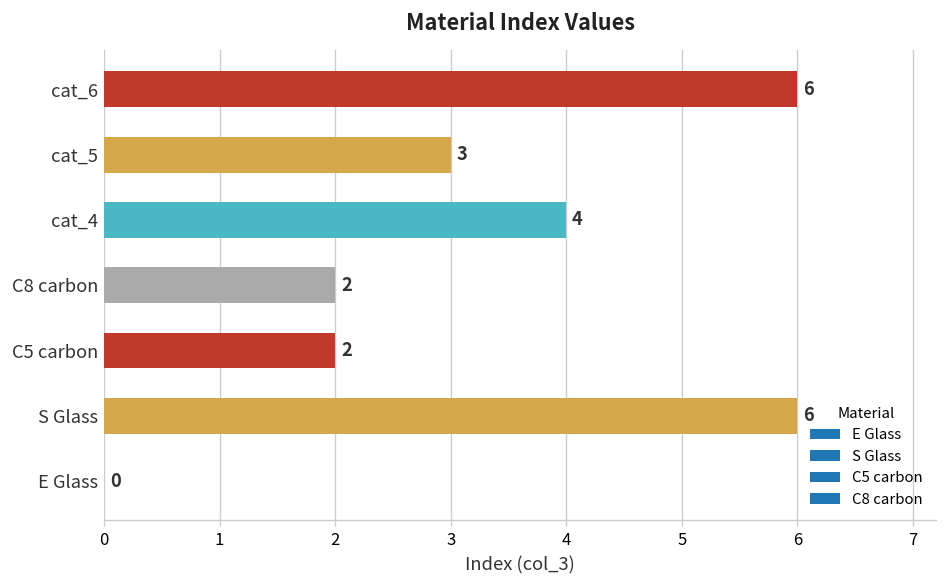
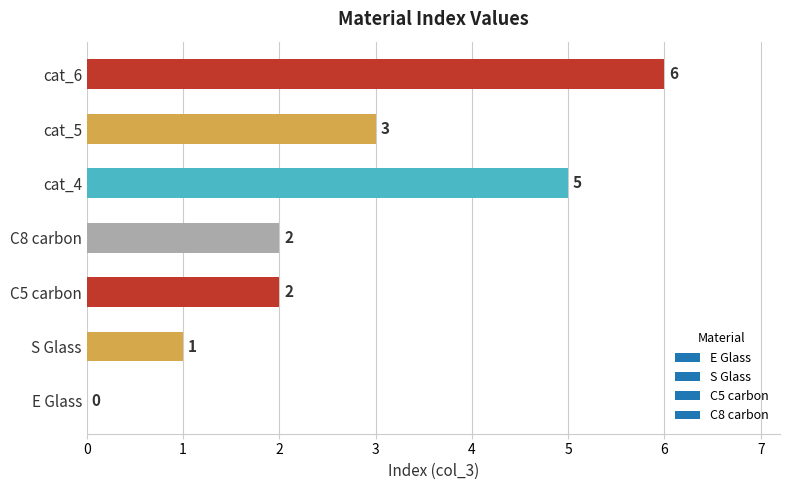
cat_4: 4 -> 5
S Glass: 6 -> 1
